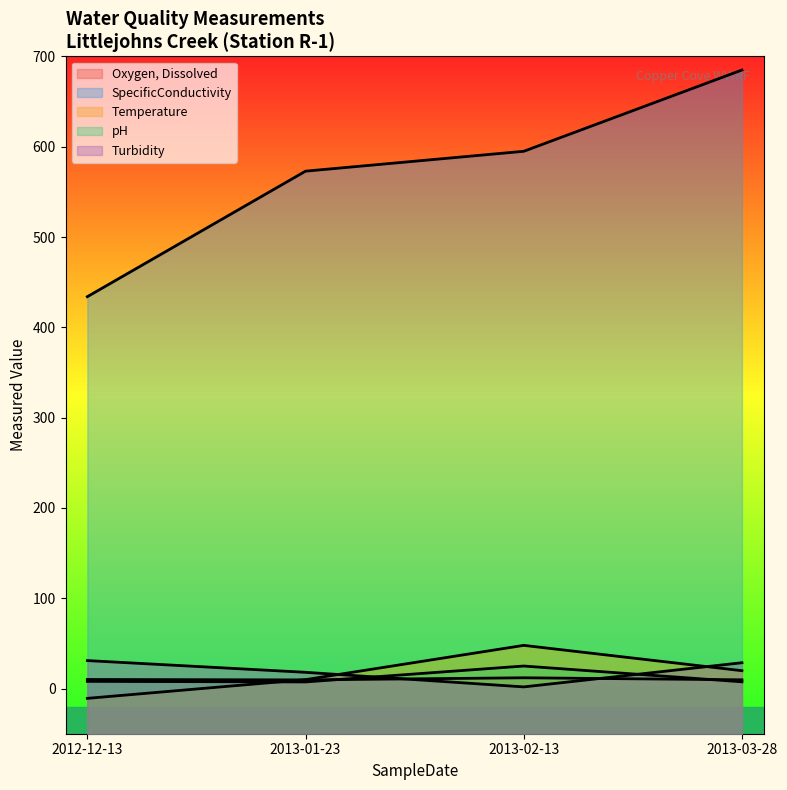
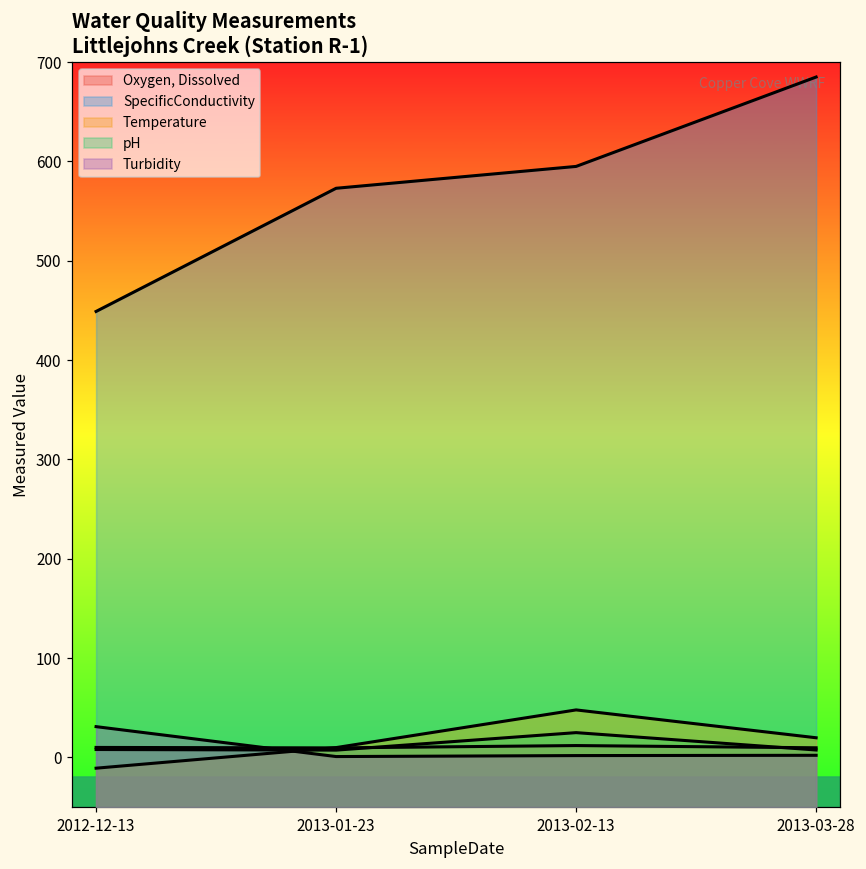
SpecificConductivity, 2012-12-13: 430 -> 450
Turbidity, 2013-01-23: 20 -> 0
Turbidity, 2013-03-28: 30 -> 0
